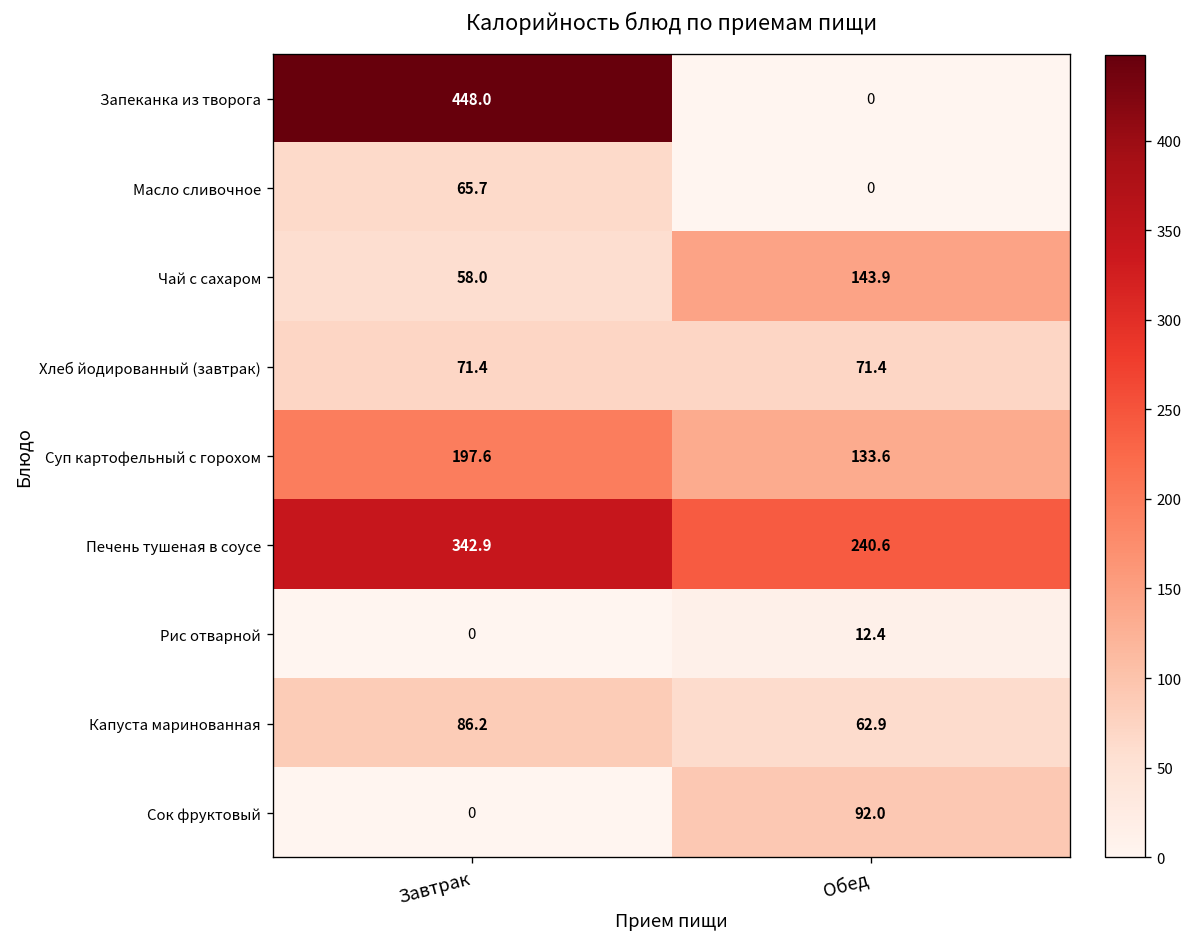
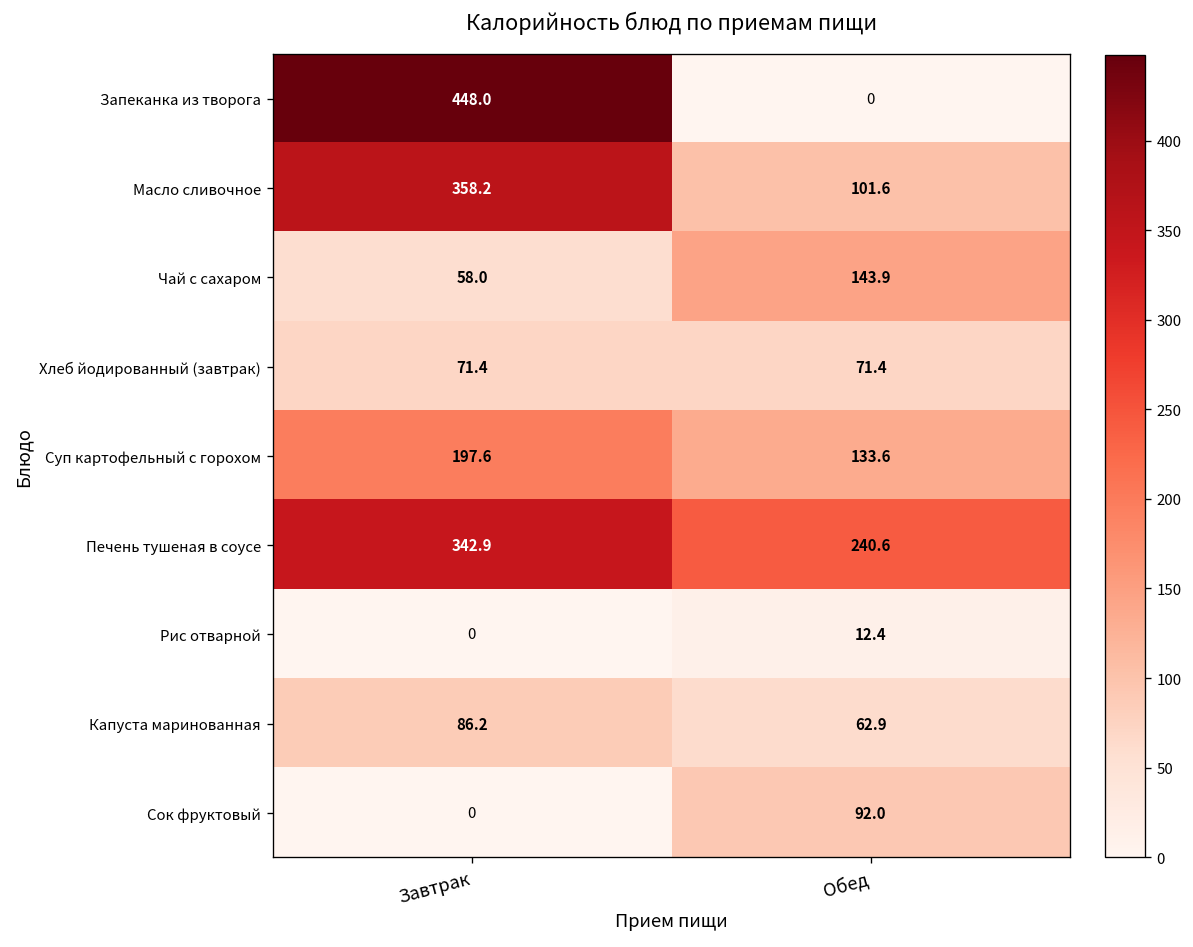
Масло сливочное, Завтрак: 65.7 -> 358.2
Масло сливочное, Обед: 0 -> 101.6
